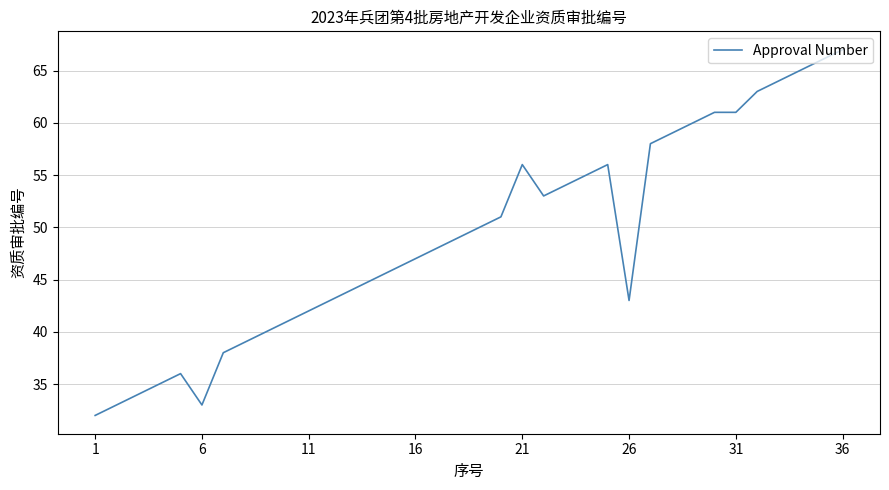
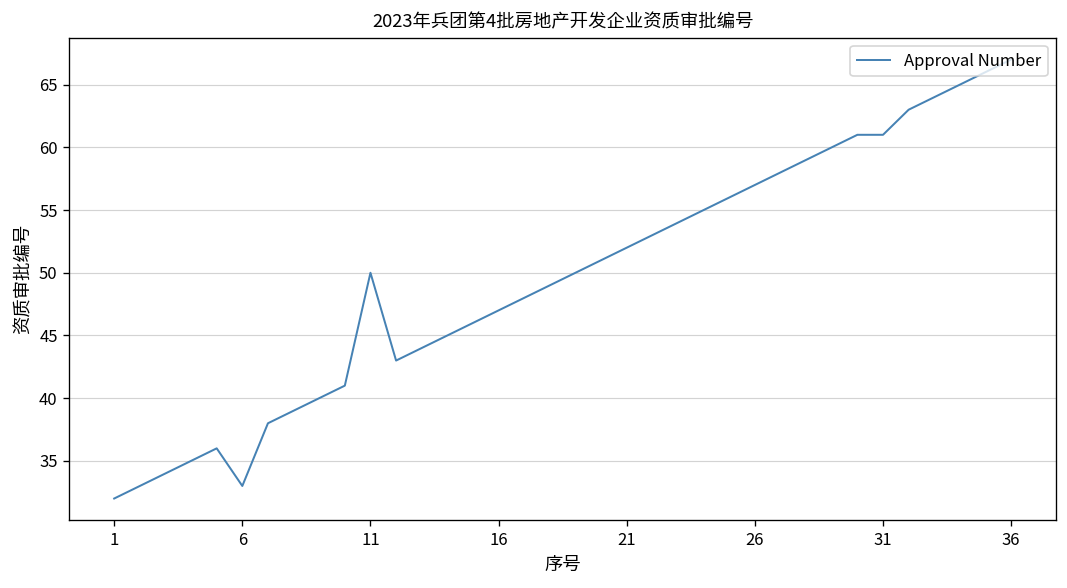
11: 42 -> 50
21: 56 -> 52
26: 43 -> 57
